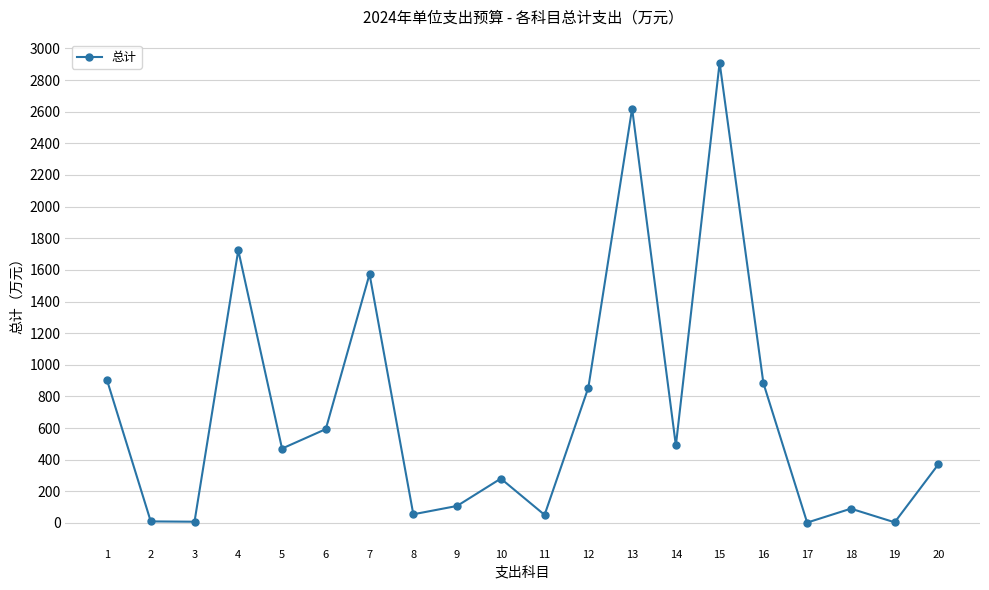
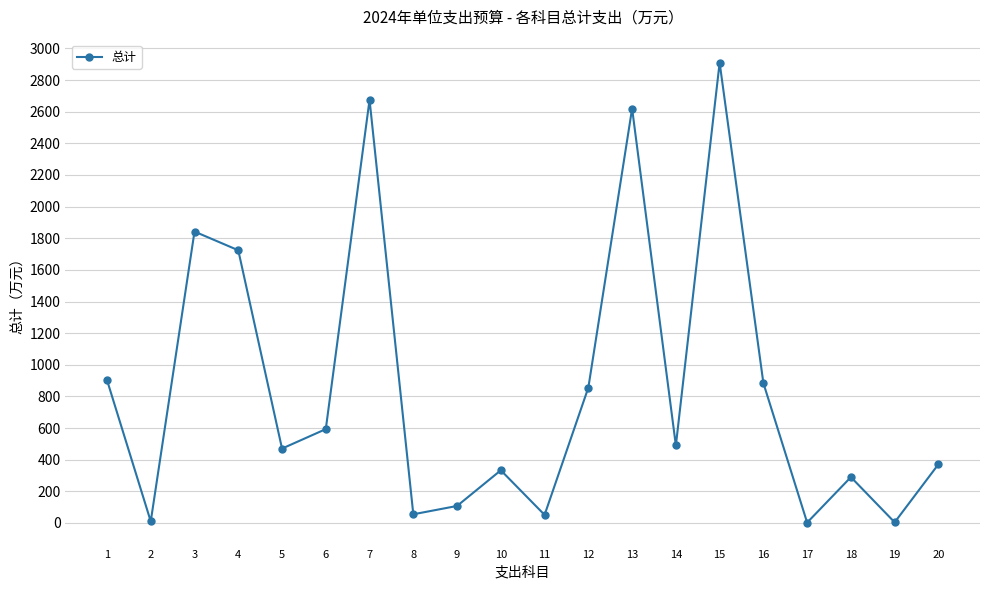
3: 10 -> 1840
7: 1570 -> 2680
10: 280 -> 330
18: 90 -> 290
